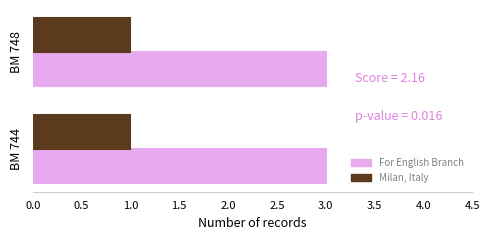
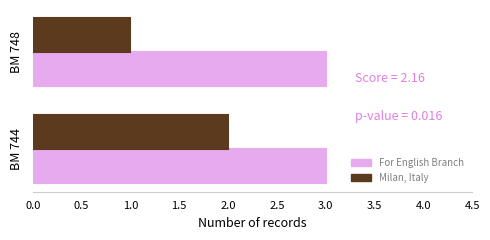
Milan, Italy, BM 744: 1 -> 2
